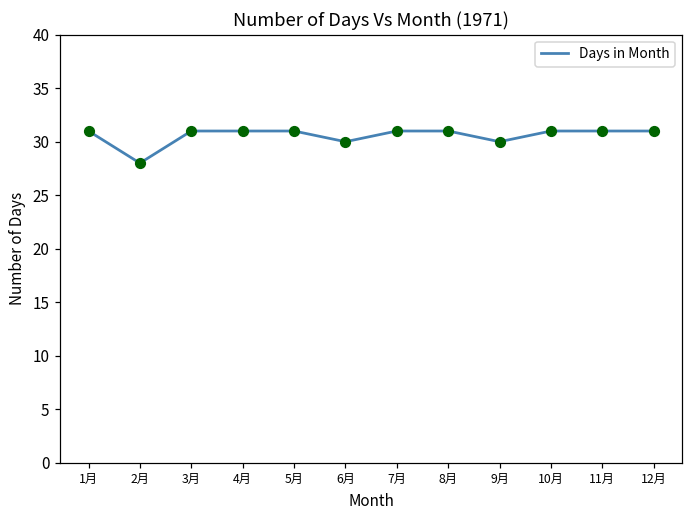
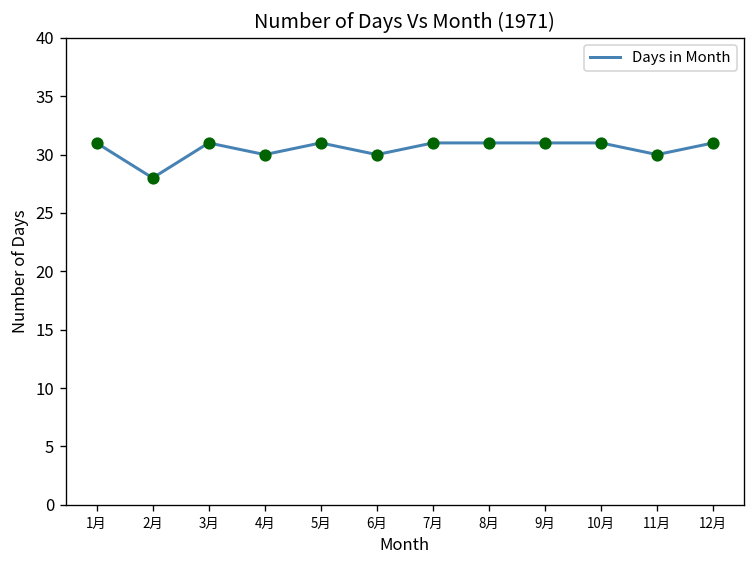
4月: 31 -> 30
9月: 30 -> 31
11月: 31 -> 30
